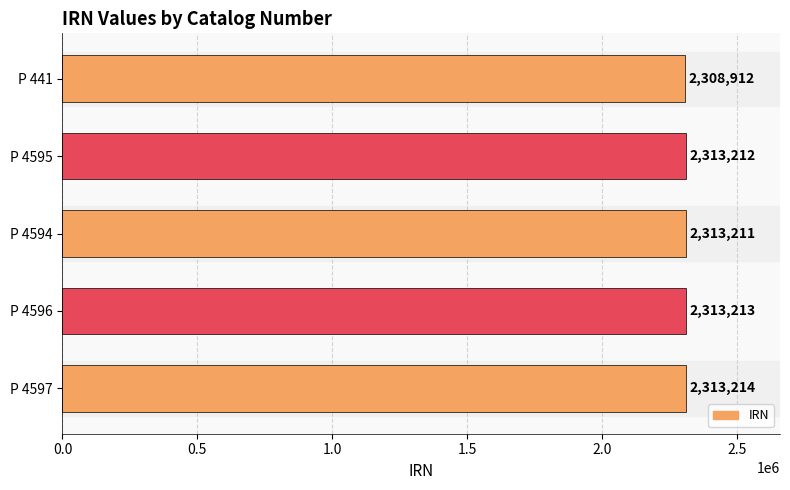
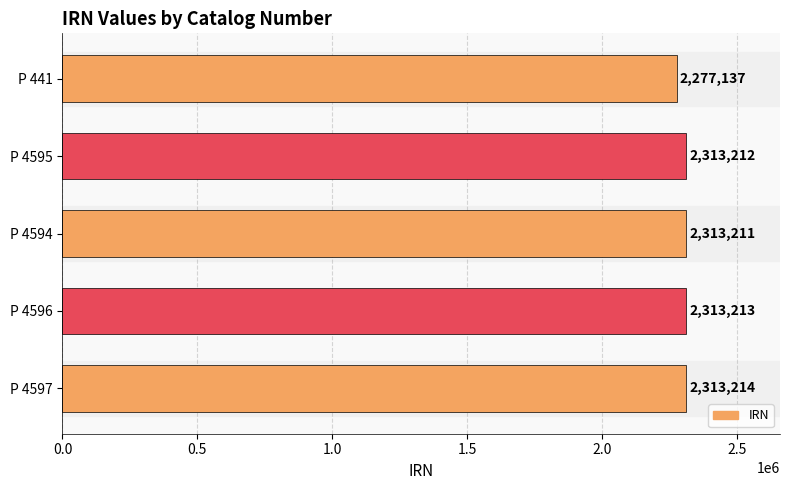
P 441: 2,308,912 -> 2,277,137
